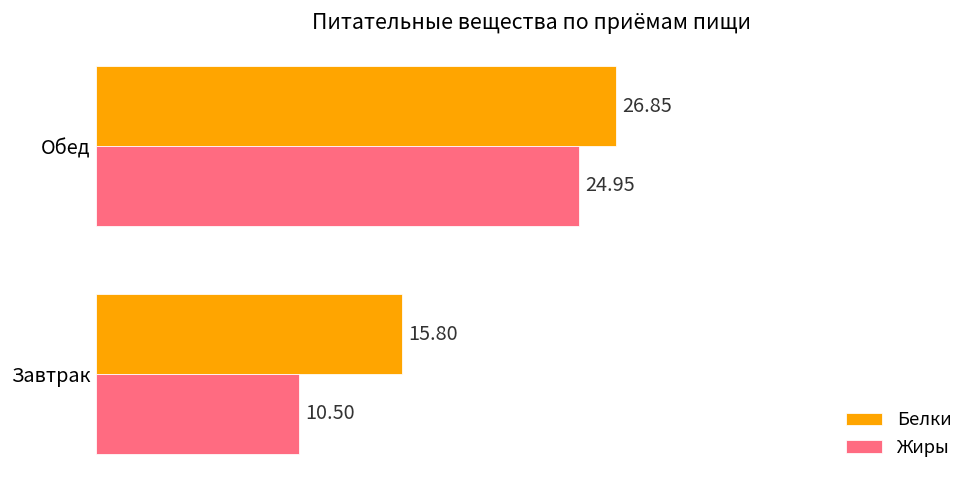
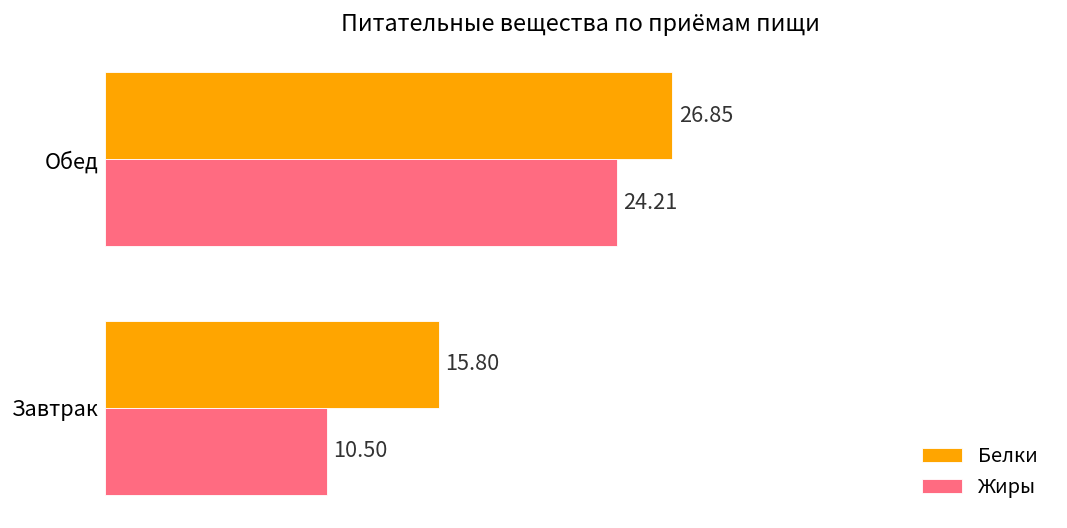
Жиры, Обед: 24.95 -> 24.21
